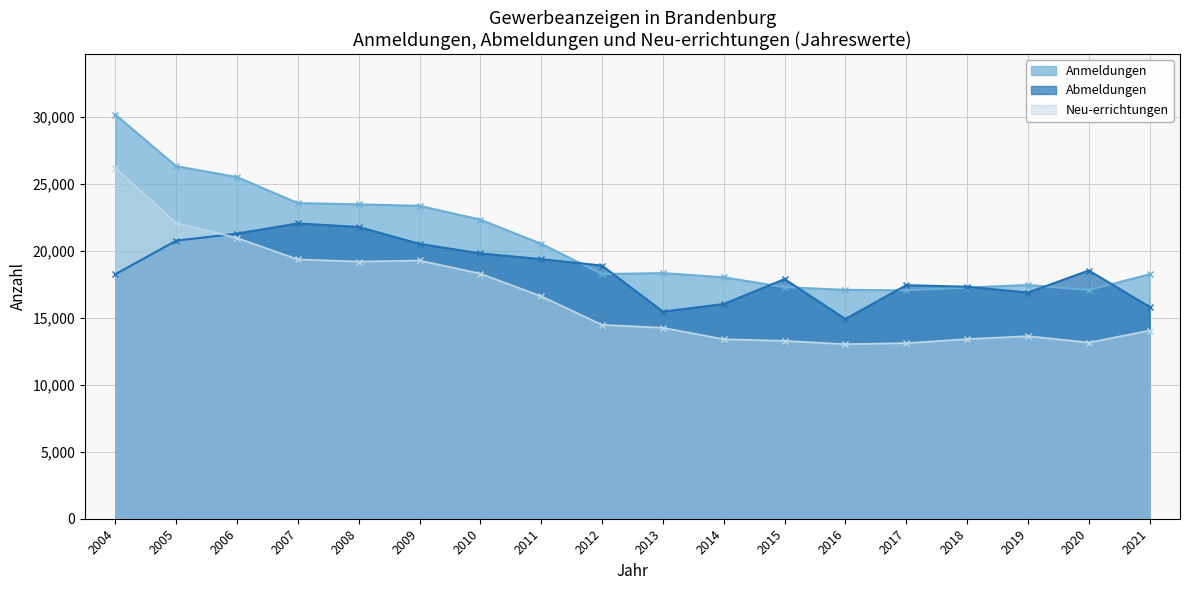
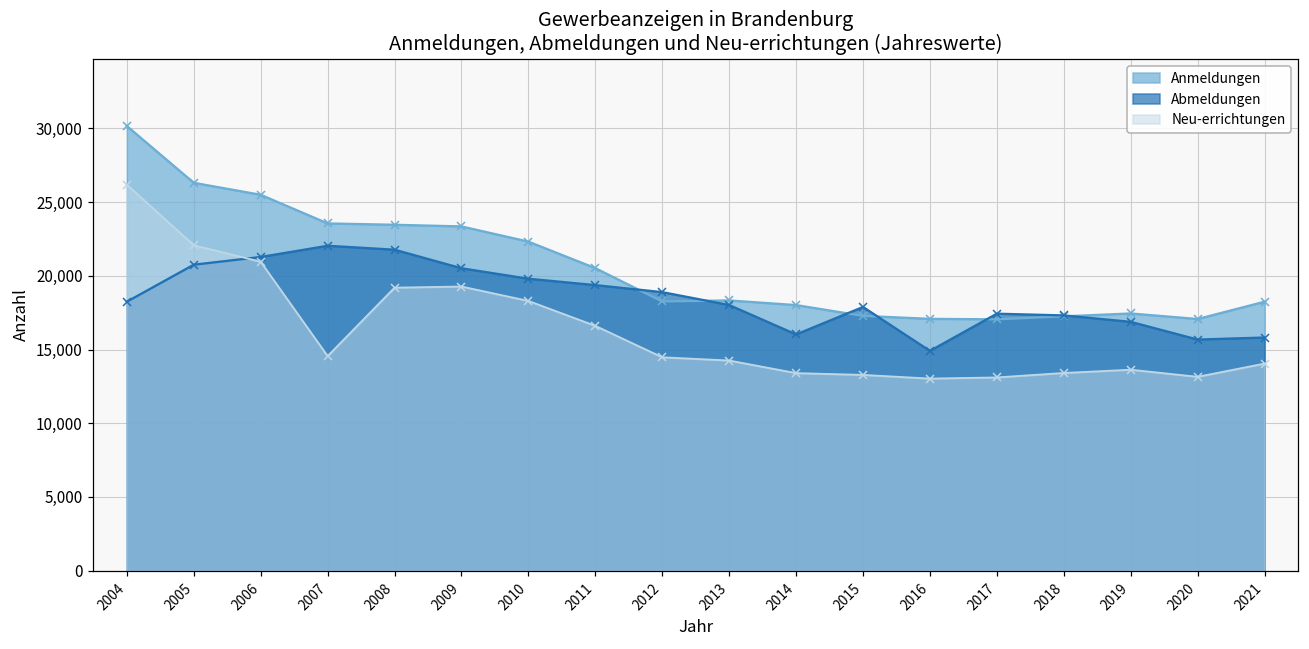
Neu-errichtungen, 2007: 19,400 -> 14,600
Abmeldungen, 2013: 15,500 -> 18,000
Abmeldungen, 2020: 18,500 -> 15,700
